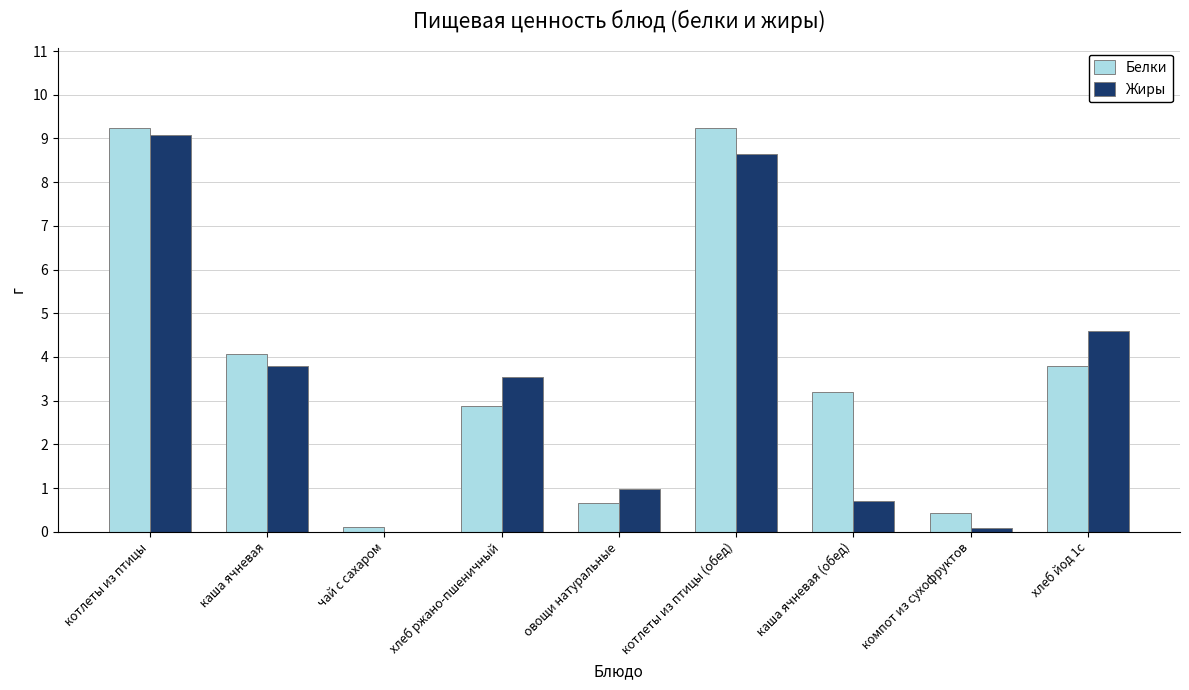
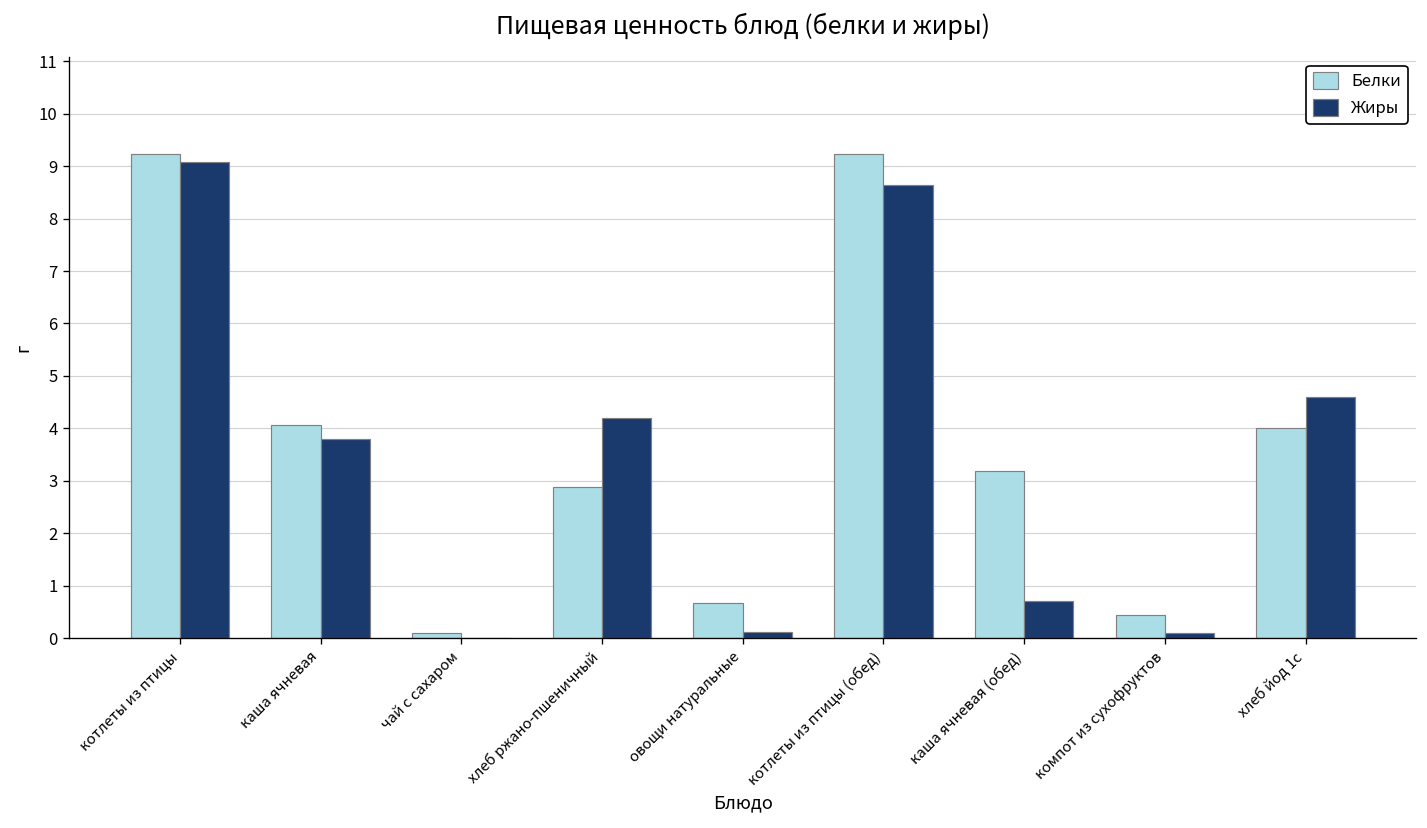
Жиры, хлеб ржано-пшеничный: 3.6 -> 4.2
Жиры, овощи натуральные: 1.0 -> 0.1
Белки, хлеб йод 1с: 3.8 -> 4.0
